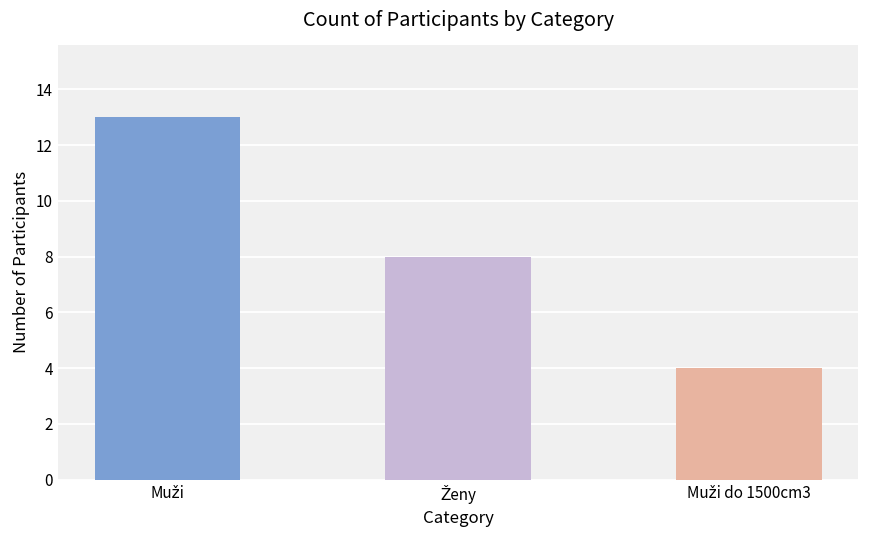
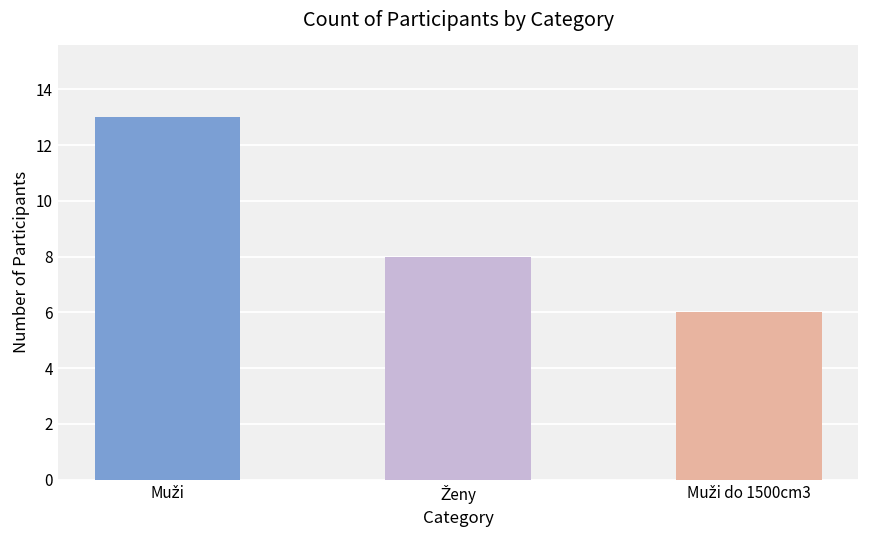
Muži do 1500cm3: 4 -> 6
